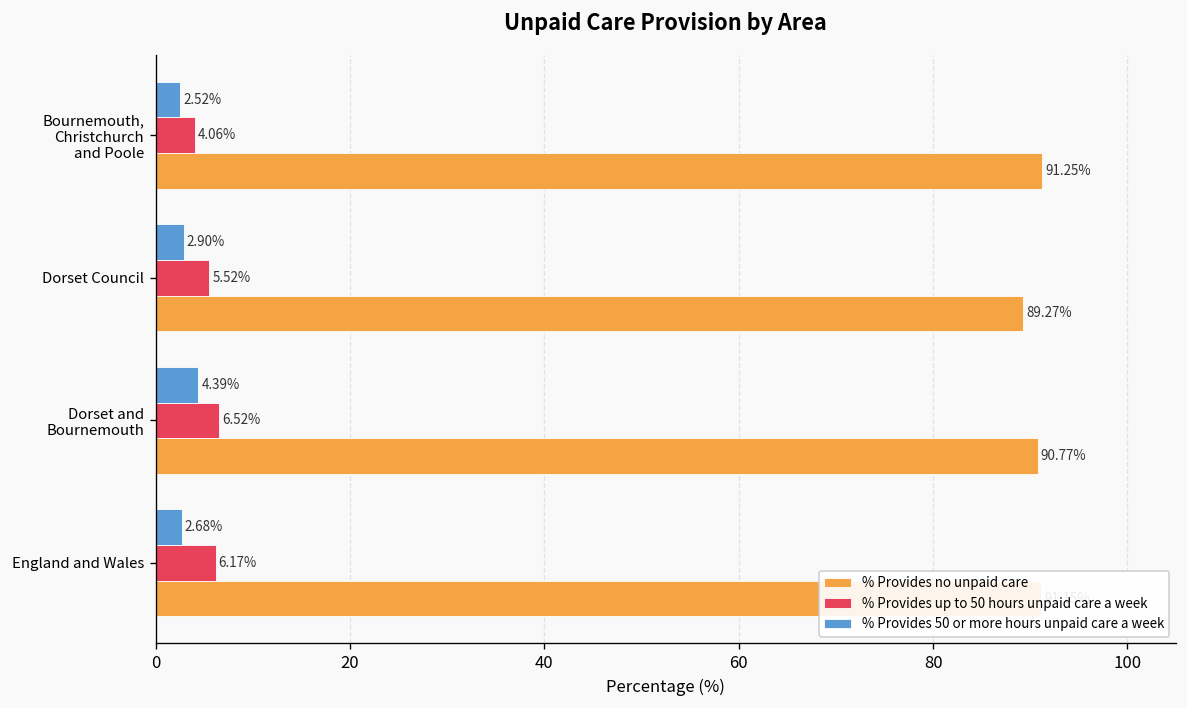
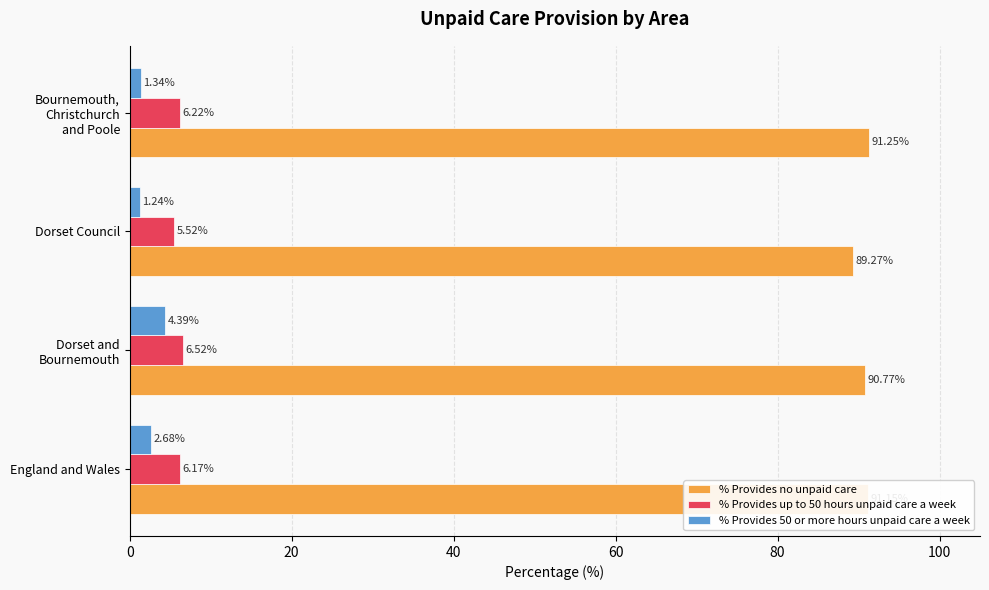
% Provides 50 or more hours unpaid care a week, Bournemouth, Christchurch and Poole: 2.52% -> 1.34%
% Provides up to 50 hours unpaid care a week, Bournemouth, Christchurch and Poole: 4.06% -> 6.22%
% Provides 50 or more hours unpaid care a week, Dorset Council: 2.90% -> 1.24%
